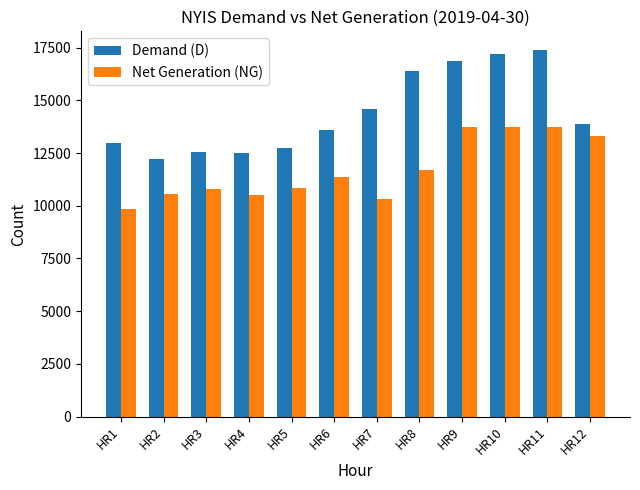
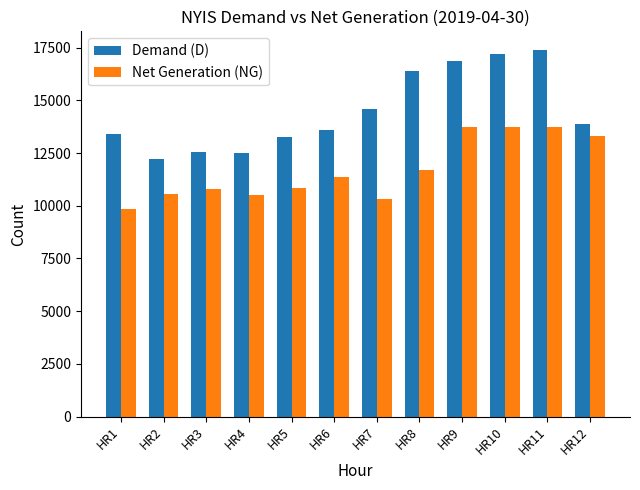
Demand (D), HR1: 13000 -> 13400
Demand (D), HR5: 12700 -> 13300
